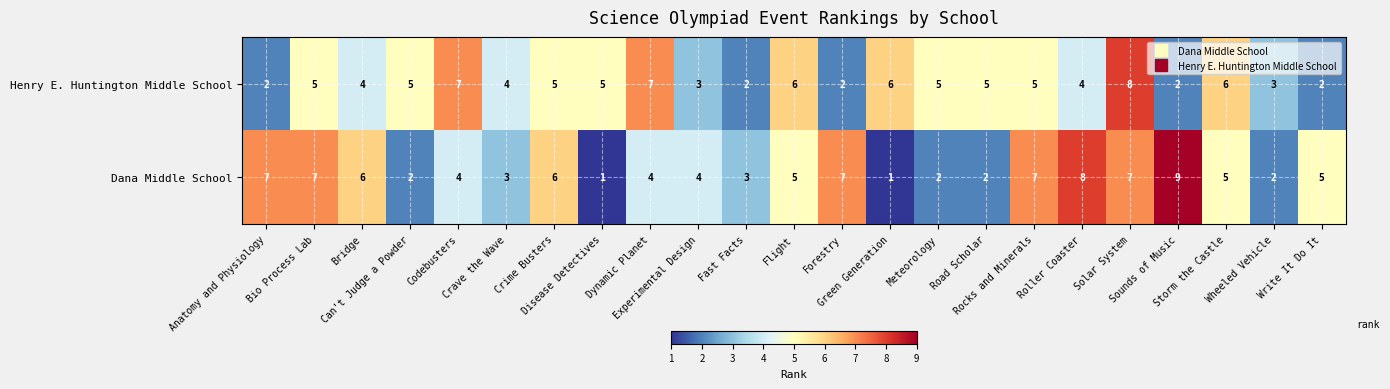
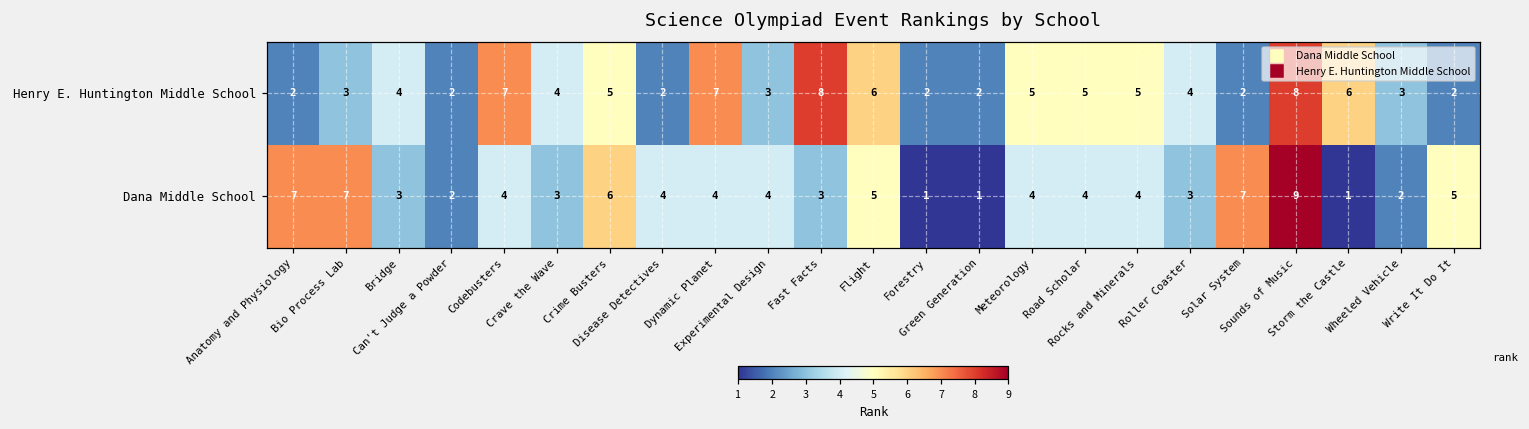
Henry E. Huntington Middle School, Bio Process Lab: 5 -> 3
Henry E. Huntington Middle School, Can't Judge a Powder: 5 -> 2
Henry E. Huntington Middle School, Disease Detectives: 5 -> 2
Henry E. Huntington Middle School, Fast Facts: 2 -> 8
Henry E. Huntington Middle School, Green Generation: 6 -> 2
Henry E. Huntington Middle School, Solar System: 8 -> 2
Henry E. Huntington Middle School, Sounds of Music: 2 -> 8
Dana Middle School, Bridge: 6 -> 3
Dana Middle School, Disease Detectives: 1 -> 4
Dana Middle School, Forestry: 7 -> 1
Dana Middle School, Meteorology: 2 -> 4
Dana Middle School, Road Scholar: 2 -> 4
Dana Middle School, Rocks and Minerals: 7 -> 4
Dana Middle School, Roller Coaster: 8 -> 3
Dana Middle School, Storm the Castle: 5 -> 1
